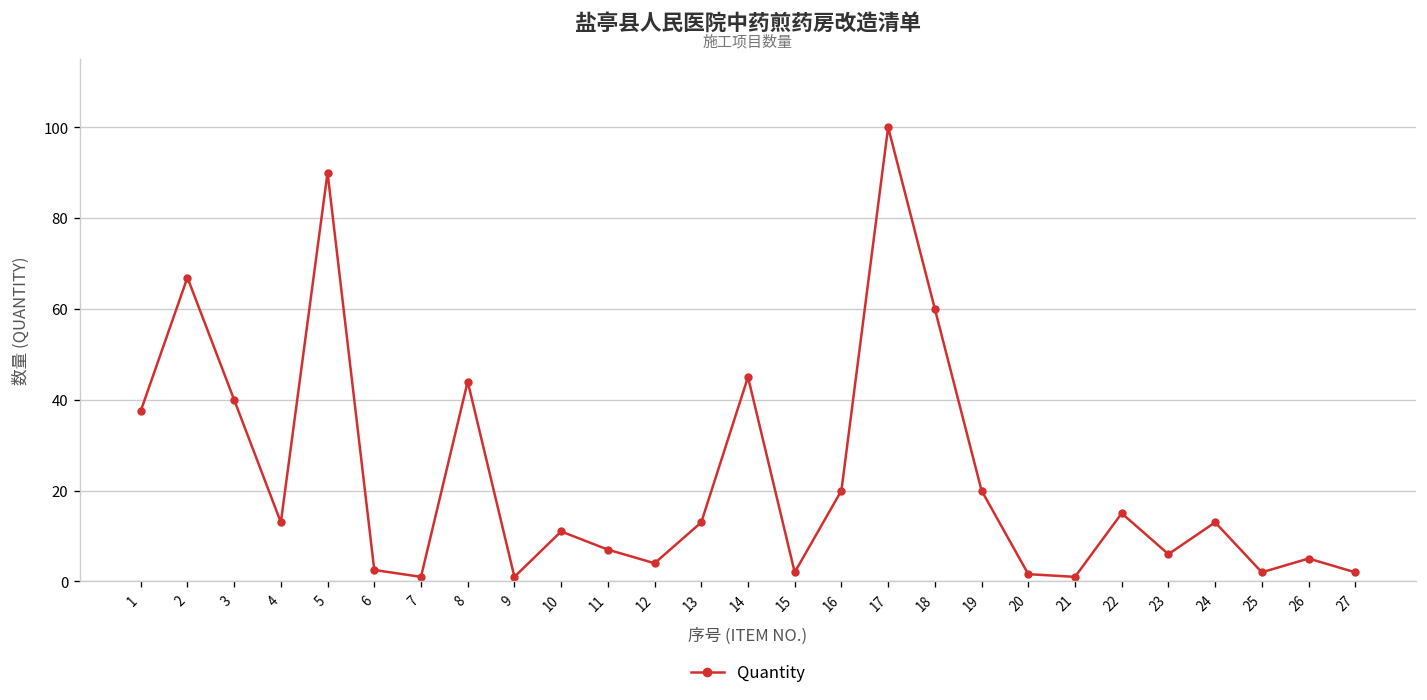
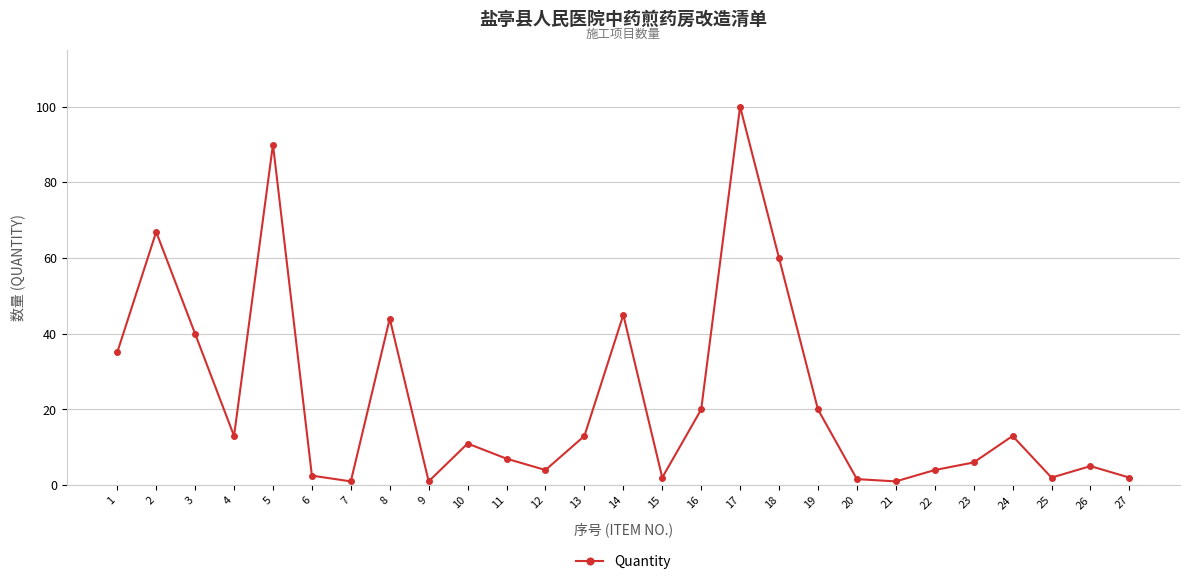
1: 38 -> 35
22: 15 -> 4
